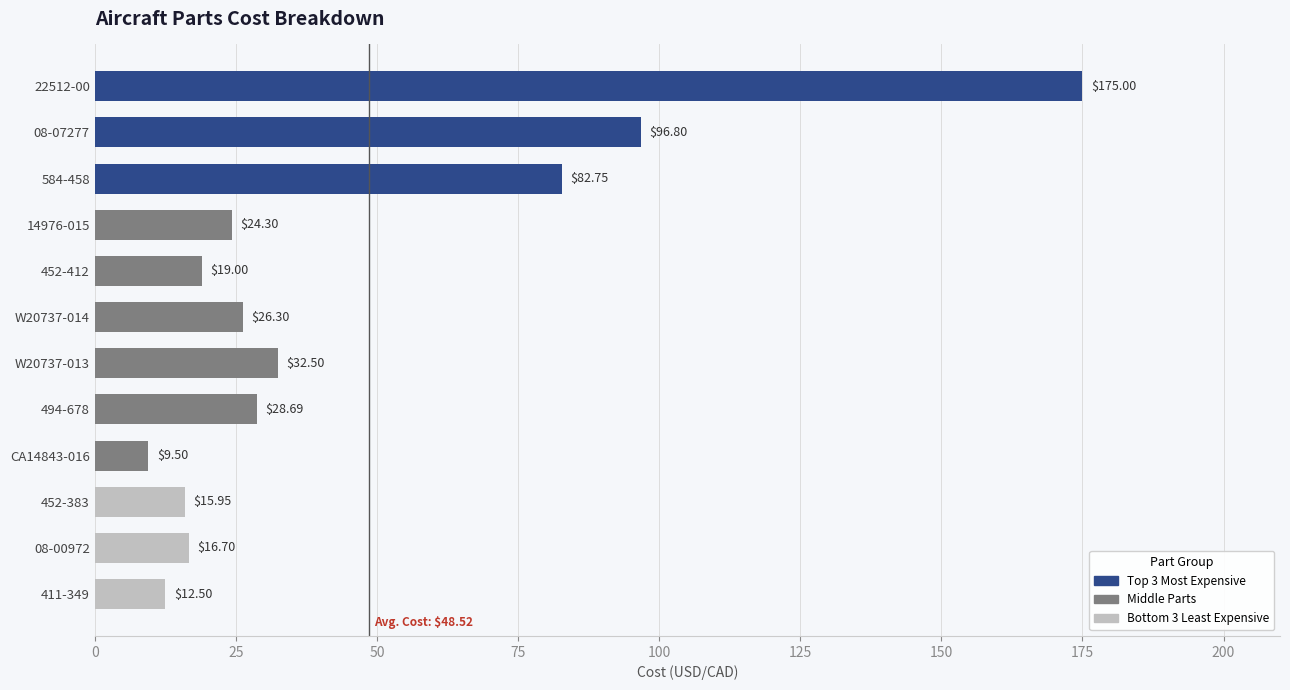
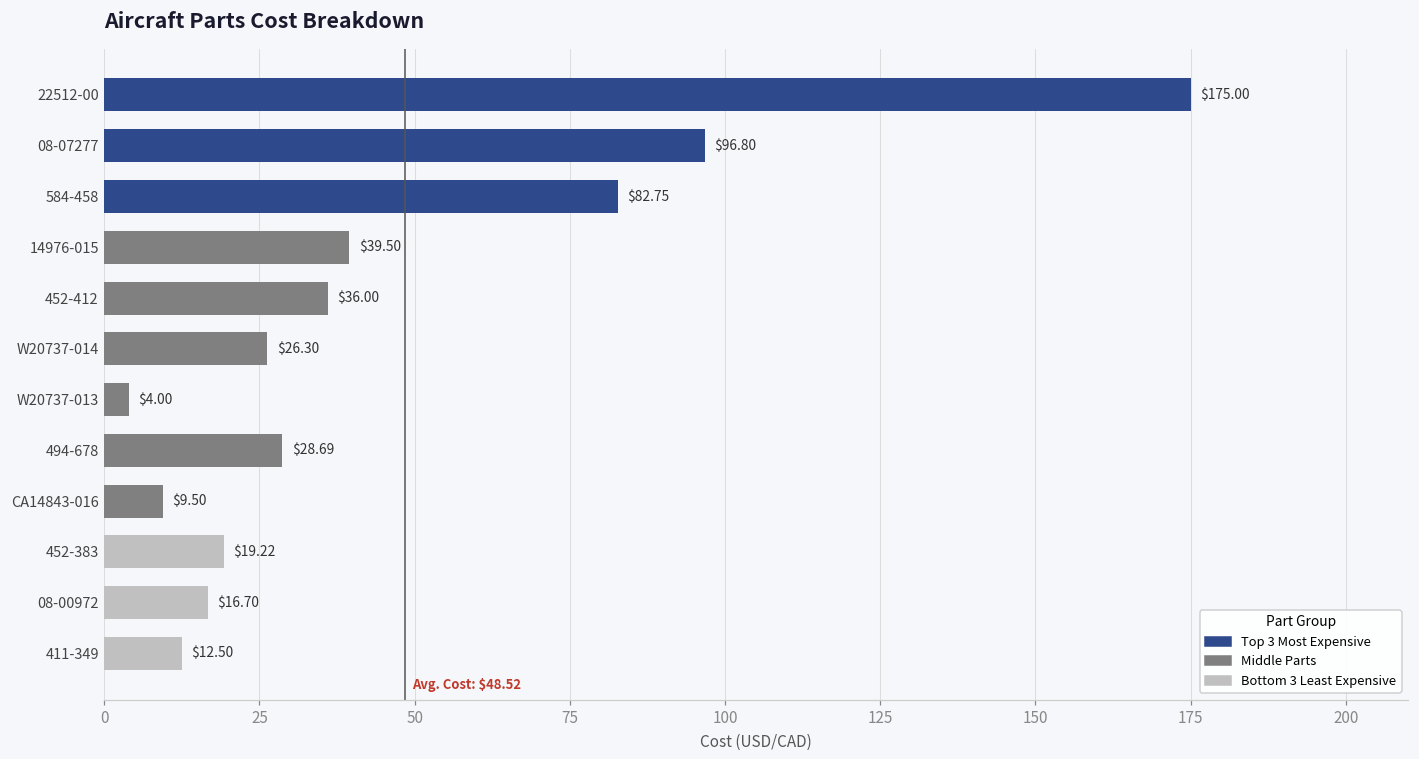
14976-015: $24.30 -> $39.50
452-412: $19.00 -> $36.00
W20737-013: $32.50 -> $4.00
452-383: $15.95 -> $19.22
